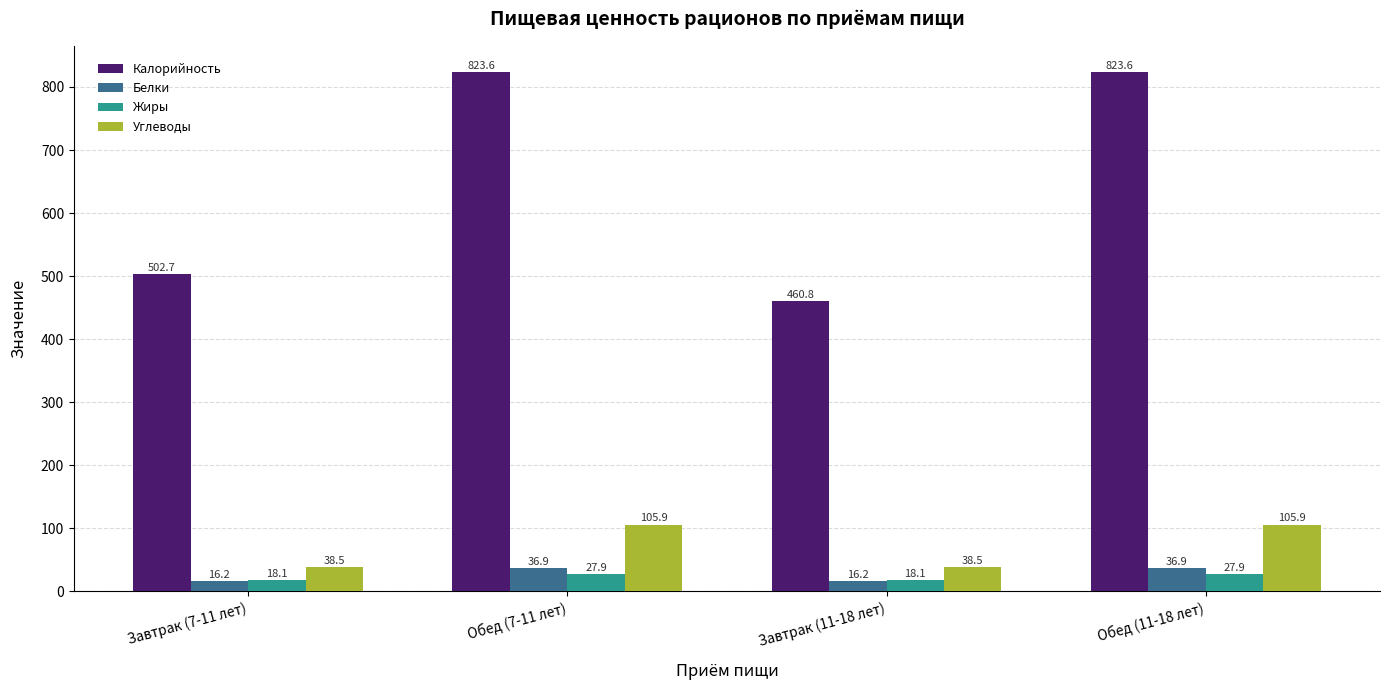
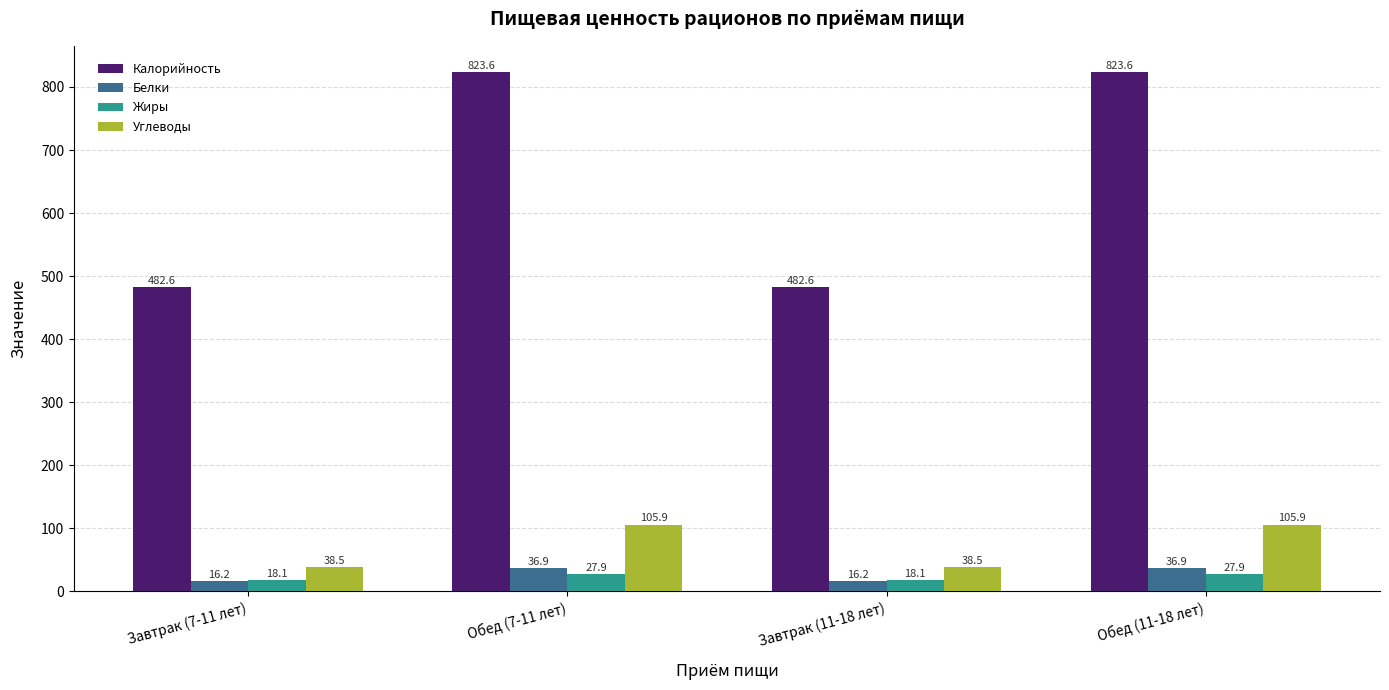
Калорийность, Завтрак (7-11 лет): 502.7 -> 482.6
Калорийность, Завтрак (11-18 лет): 460.8 -> 482.6
